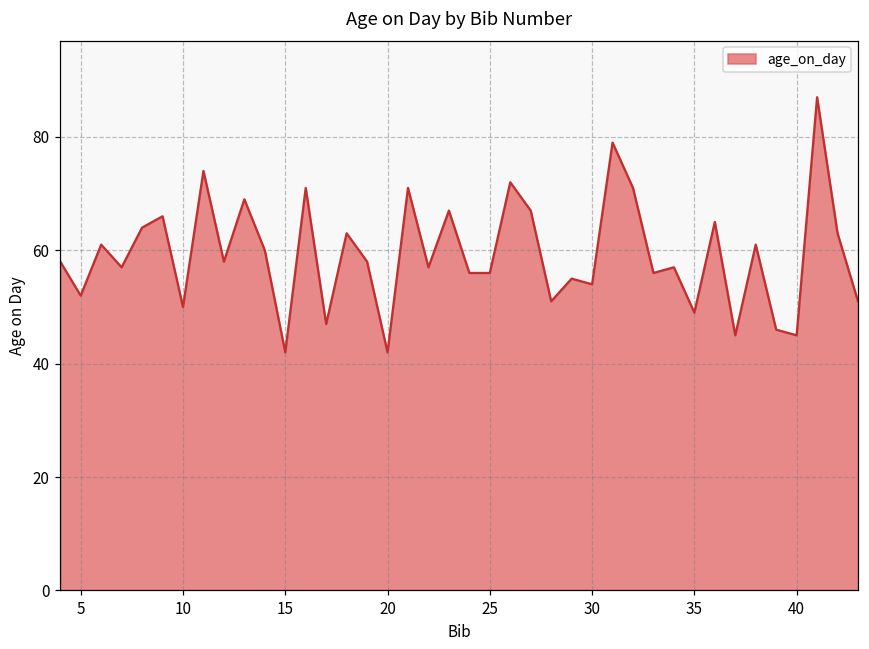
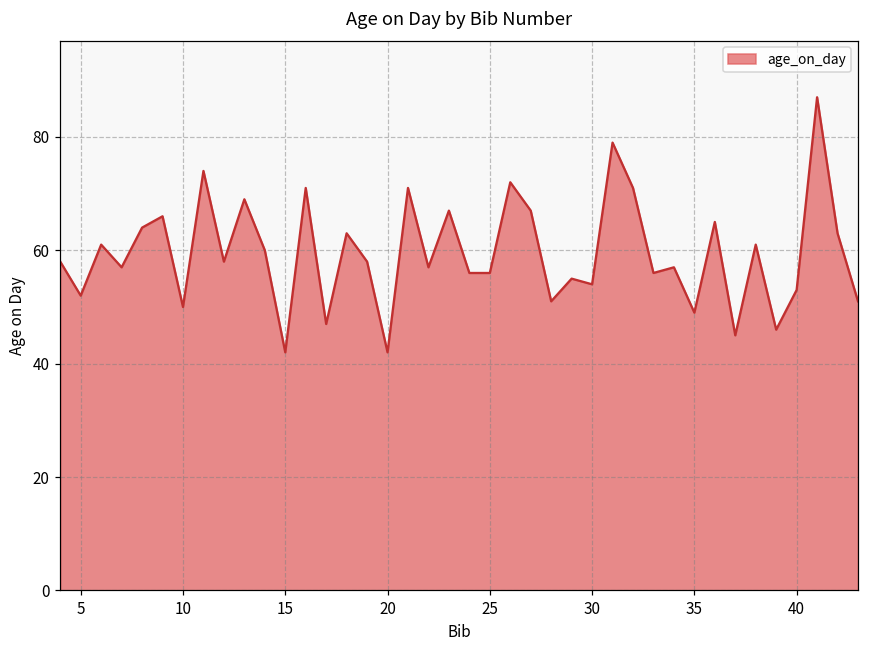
40: 45 -> 53
